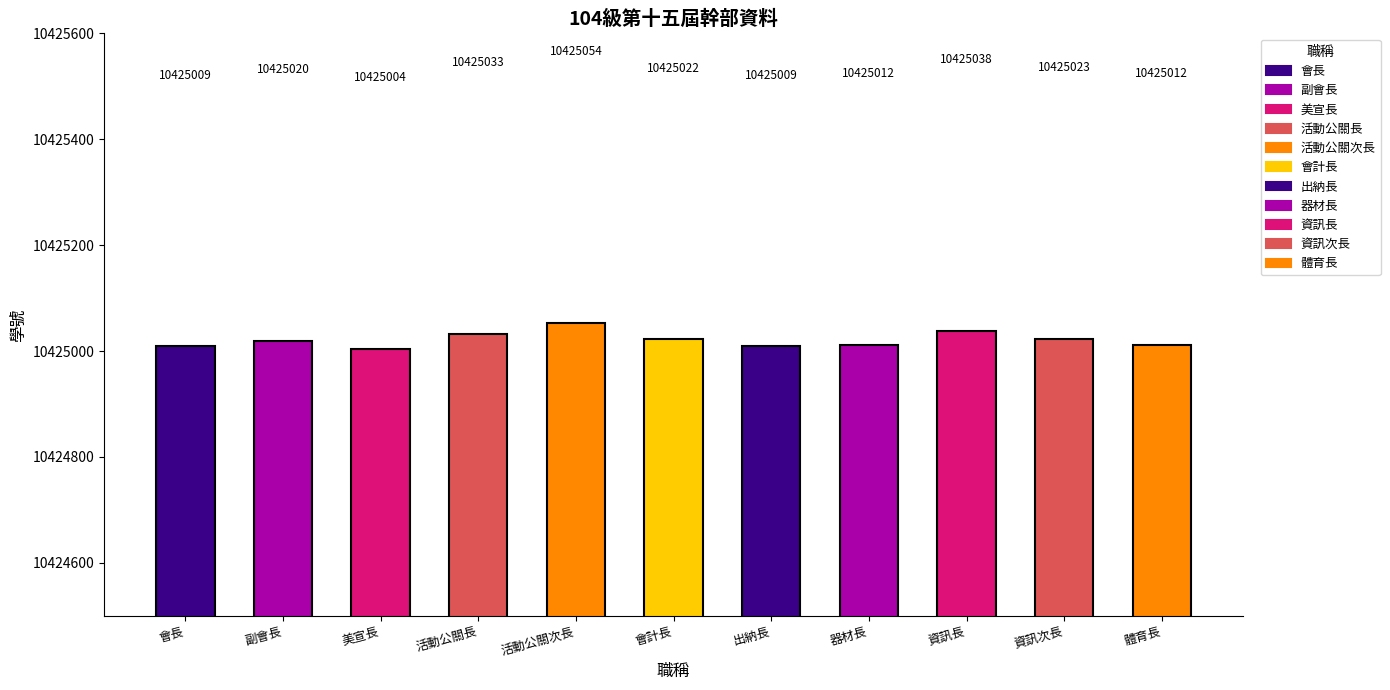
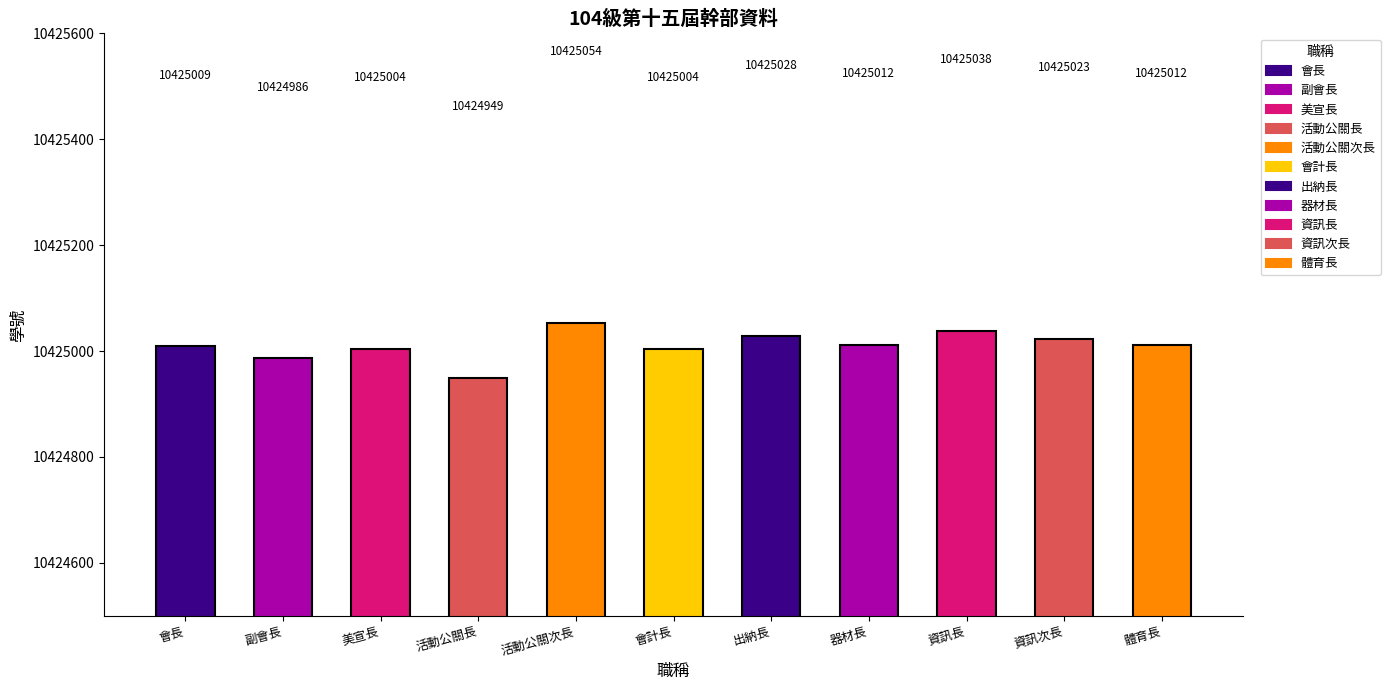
副會長: 10425020 -> 10424986
活動公關長: 10425033 -> 10424949
會計長: 10425022 -> 10425004
出納長: 10425009 -> 10425028
